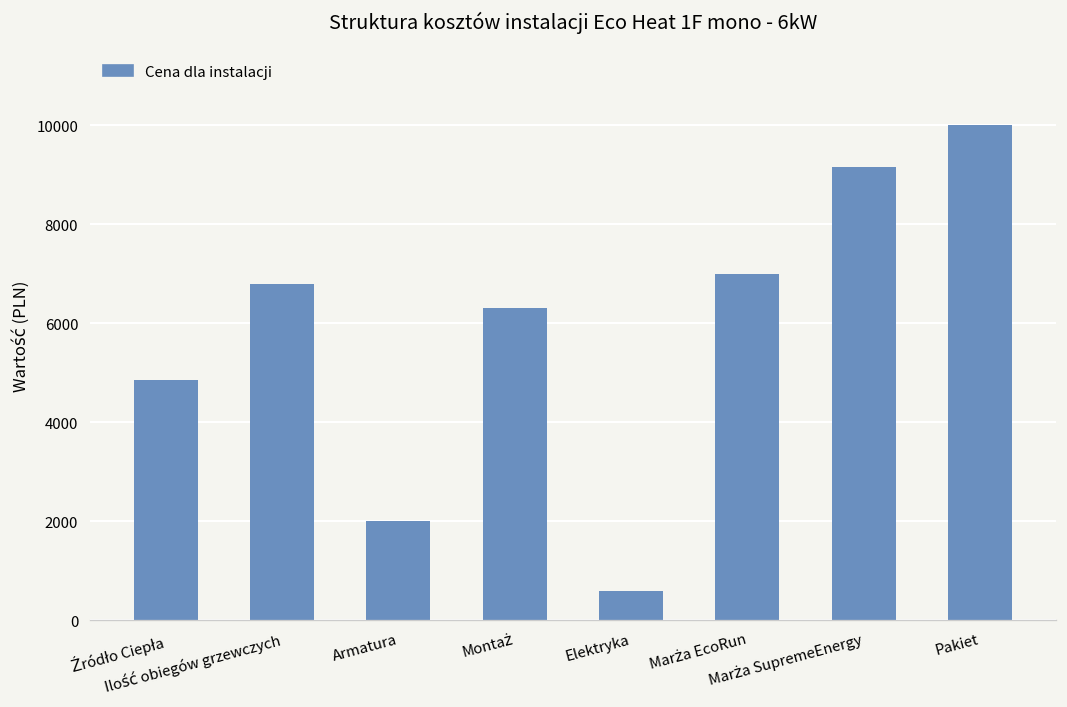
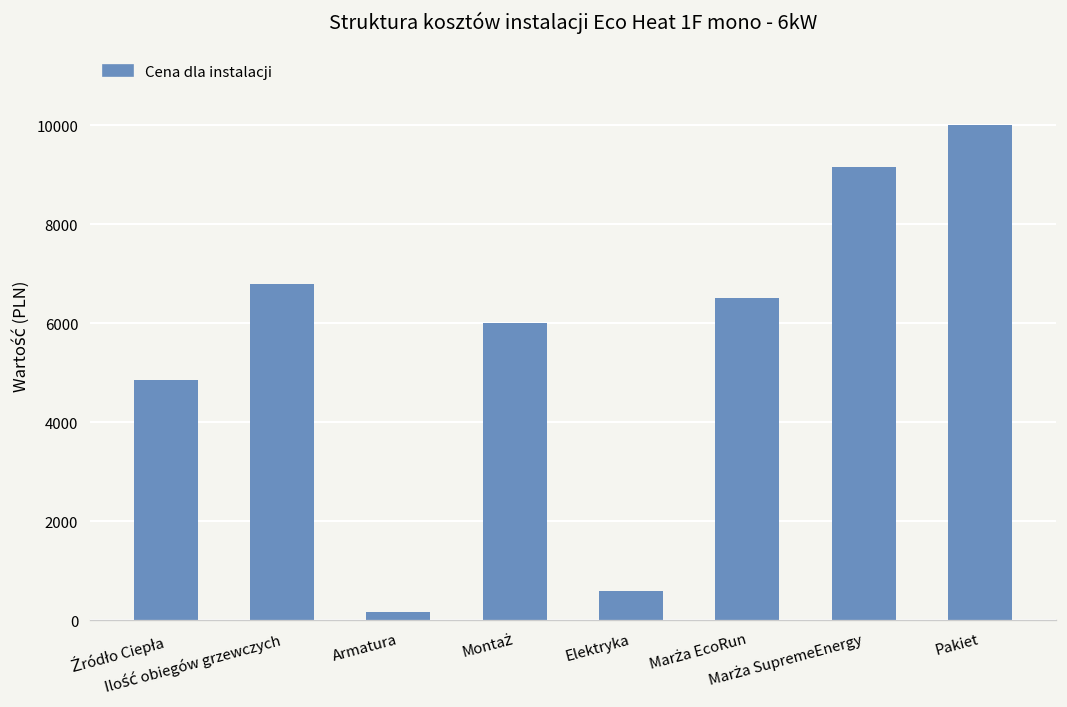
Armatura: 2000 -> 200
Montaż: 6300 -> 6000
Marża EcoRun: 7000 -> 6500
